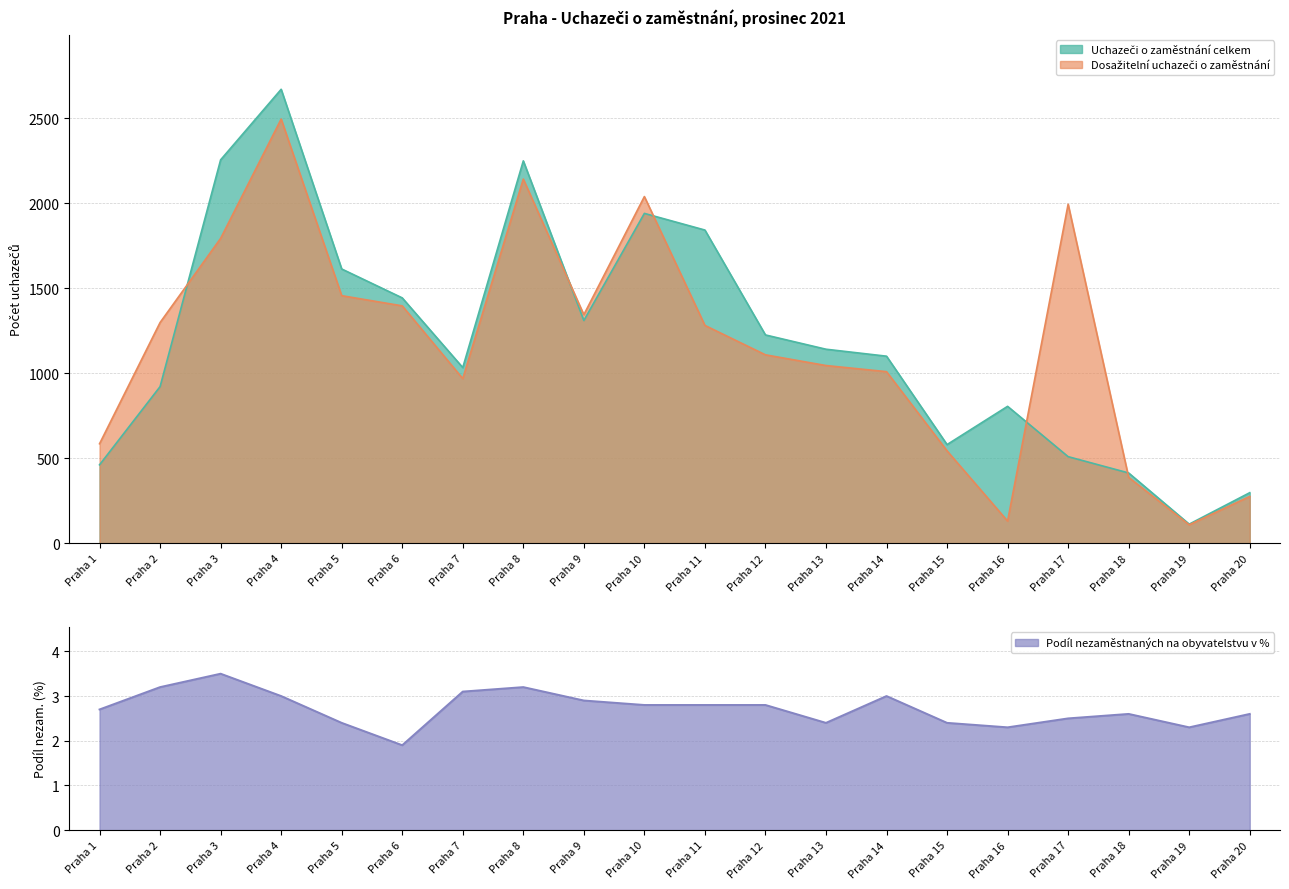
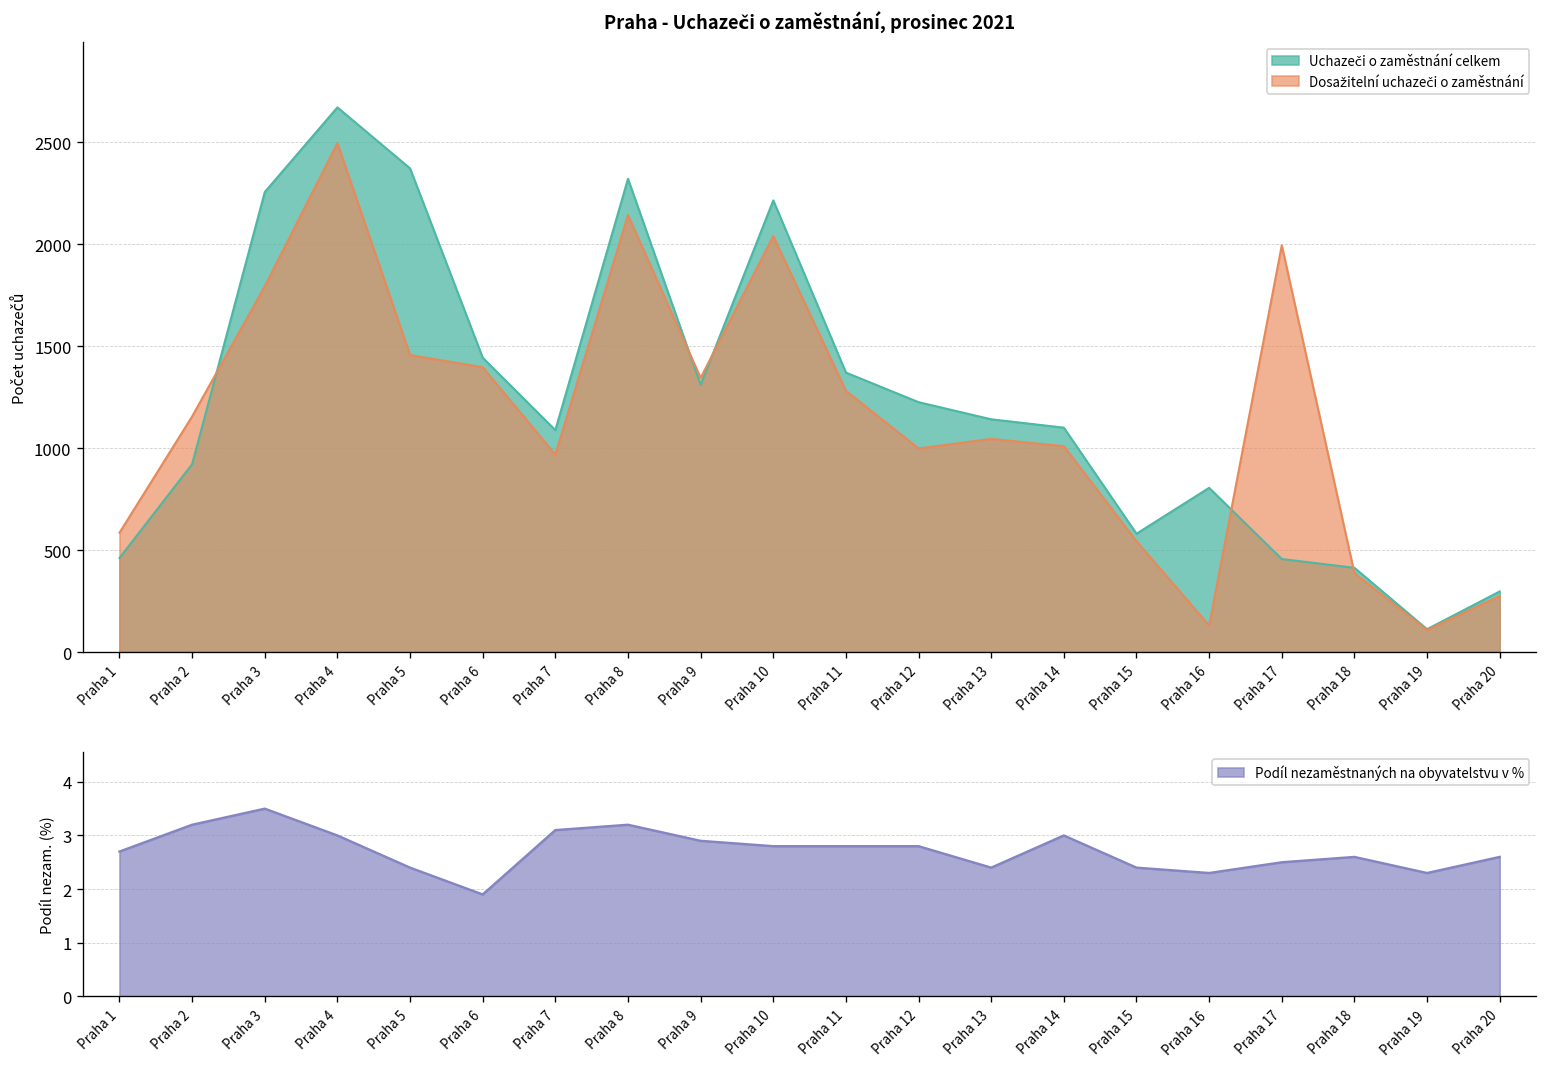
Praha - Uchazeči o zaměstnání, prosinec 2021, Dosažitelní uchazeči o zaměstnání, Praha 2: 1300 -> 1160
Praha - Uchazeči o zaměstnání, prosinec 2021, Uchazeči o zaměstnání celkem, Praha 5: 1610 -> 2370
Praha - Uchazeči o zaměstnání, prosinec 2021, Uchazeči o zaměstnání celkem, Praha 7: 1030 -> 1090
Praha - Uchazeči o zaměstnání, prosinec 2021, Uchazeči o zaměstnání celkem, Praha 8: 2250 -> 2320
Praha - Uchazeči o zaměstnání, prosinec 2021, Uchazeči o zaměstnání celkem, Praha 10: 1940 -> 2210
Praha - Uchazeči o zaměstnání, prosinec 2021, Uchazeči o zaměstnání celkem, Praha 11: 1840 -> 1370
Praha - Uchazeči o zaměstnání, prosinec 2021, Dosažitelní uchazeči o zaměstnání, Praha 12: 1110 -> 1000
Praha - Uchazeči o zaměstnání, prosinec 2021, Uchazeči o zaměstnání celkem, Praha 17: 510 -> 460
